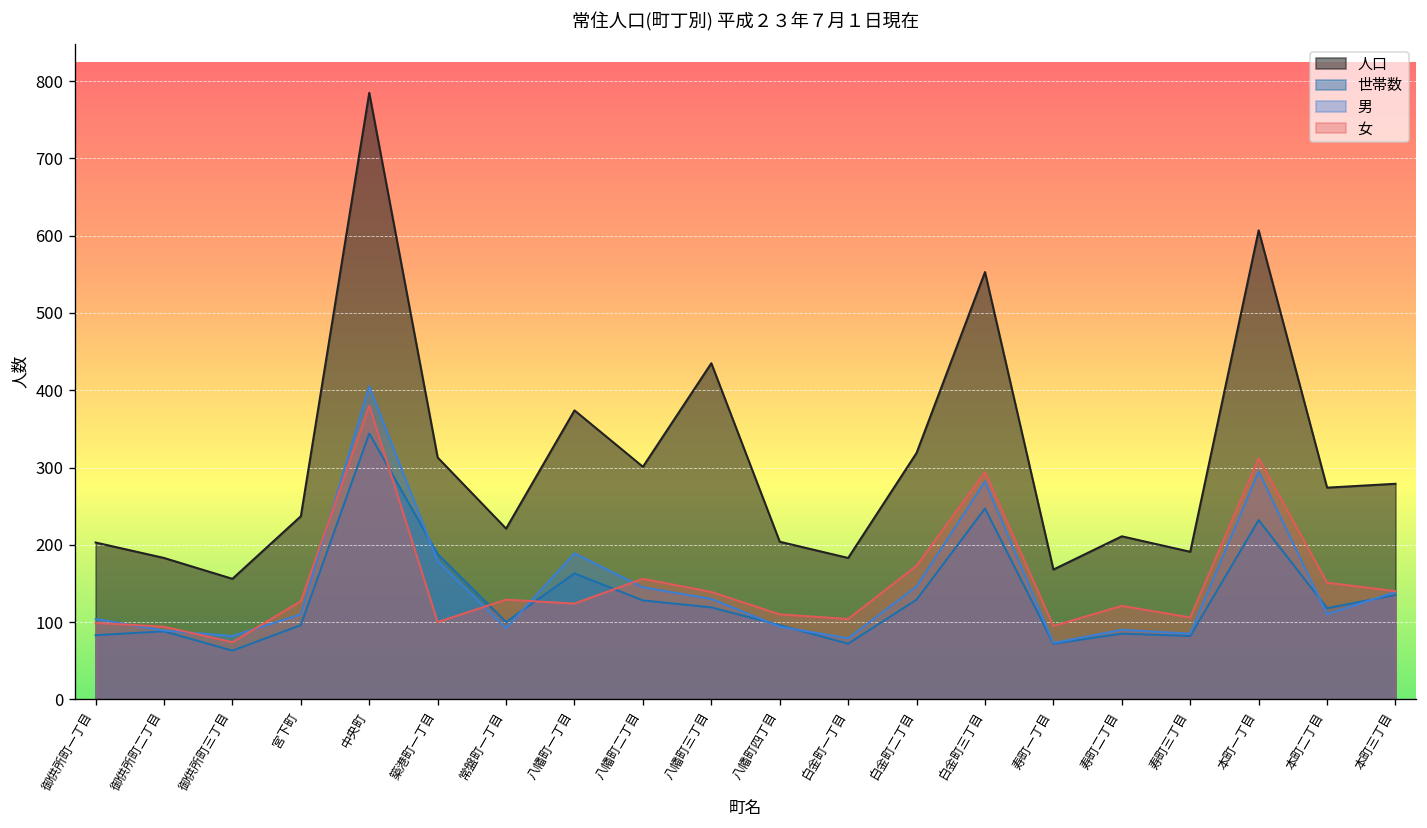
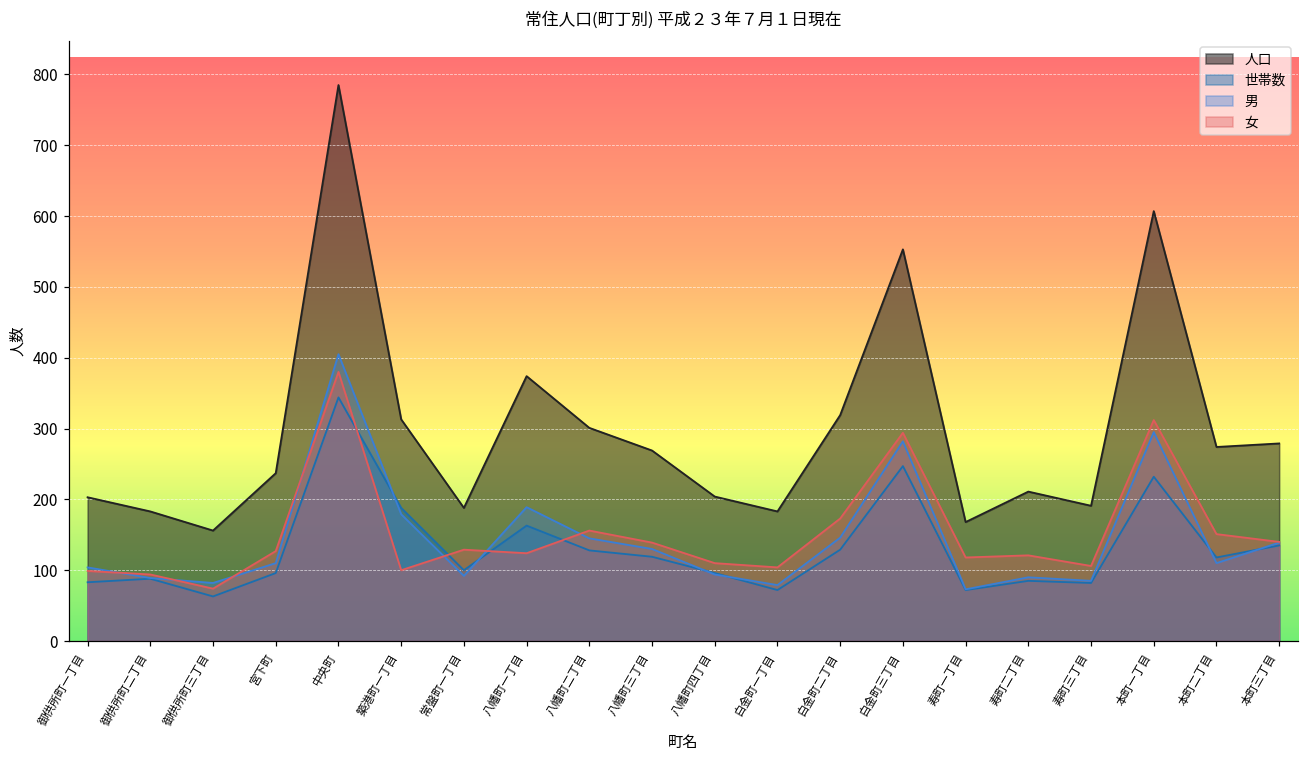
人口, 常盤町一丁目: 220 -> 190
人口, 八幡町三丁目: 440 -> 270
女, 寿町一丁目: 100 -> 120
